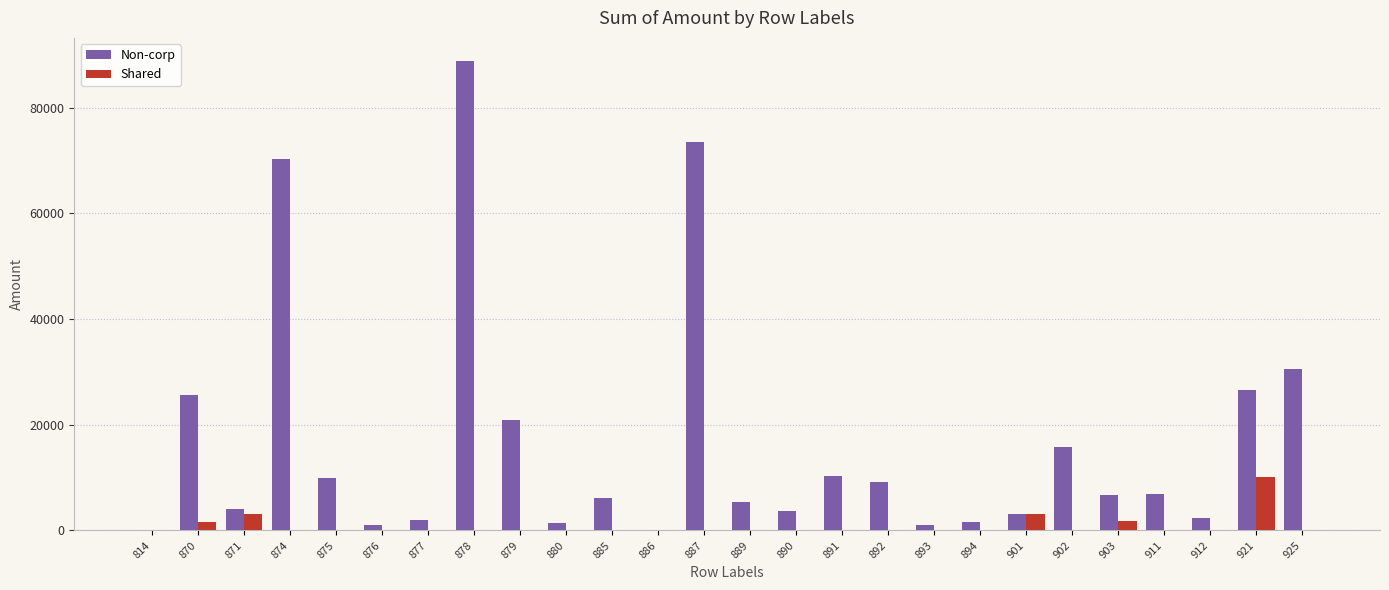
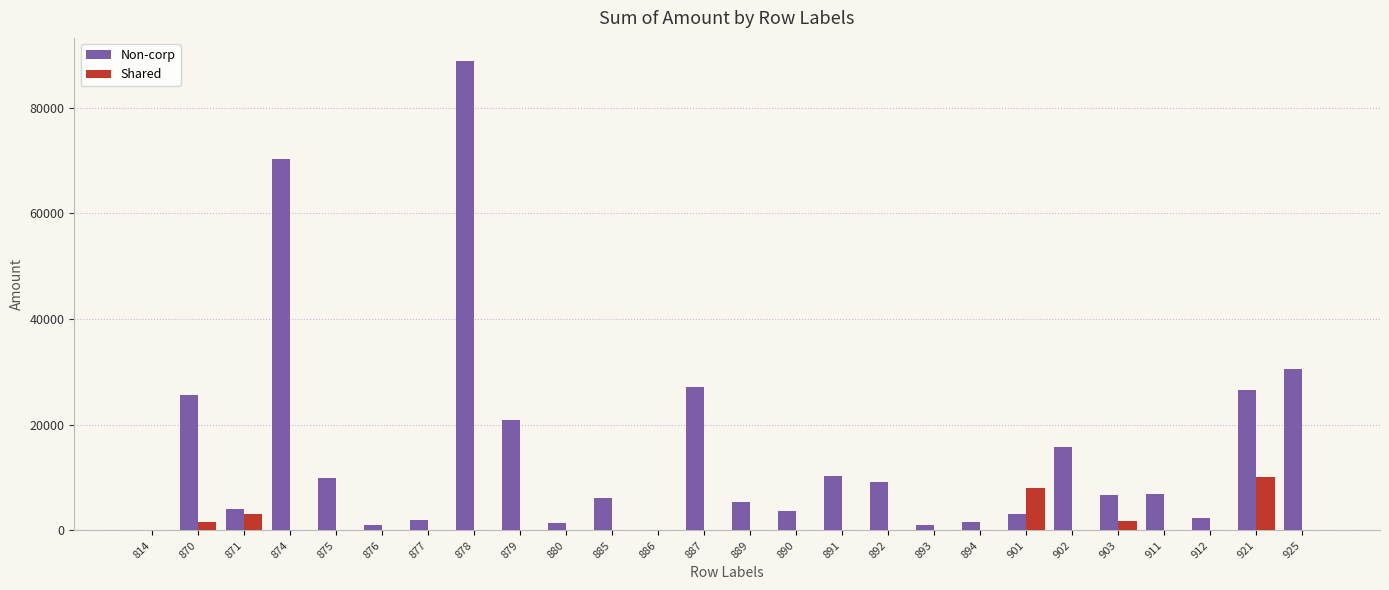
Non-corp, 887: 73000 -> 27000
Shared, 901: 3000 -> 8000
